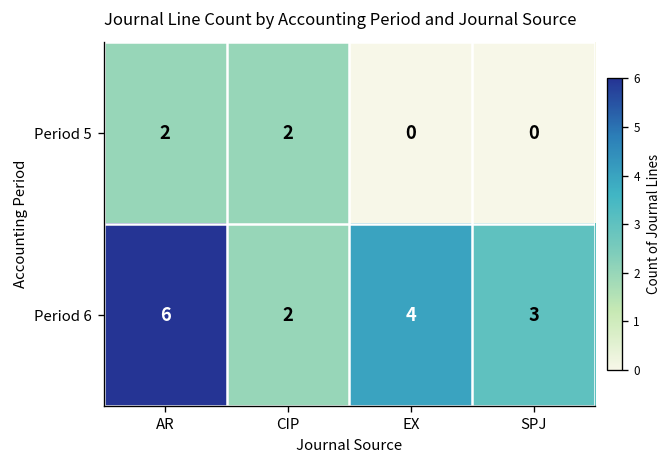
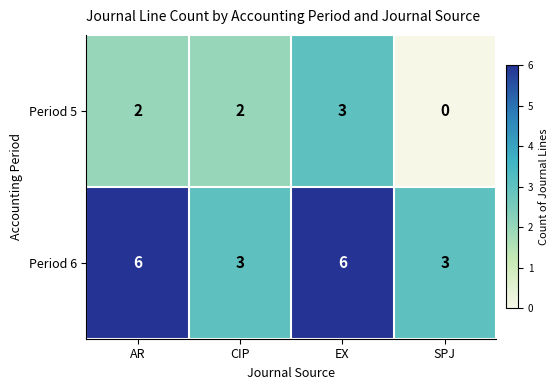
Period 5, EX: 0 -> 3
Period 6, CIP: 2 -> 3
Period 6, EX: 4 -> 6
